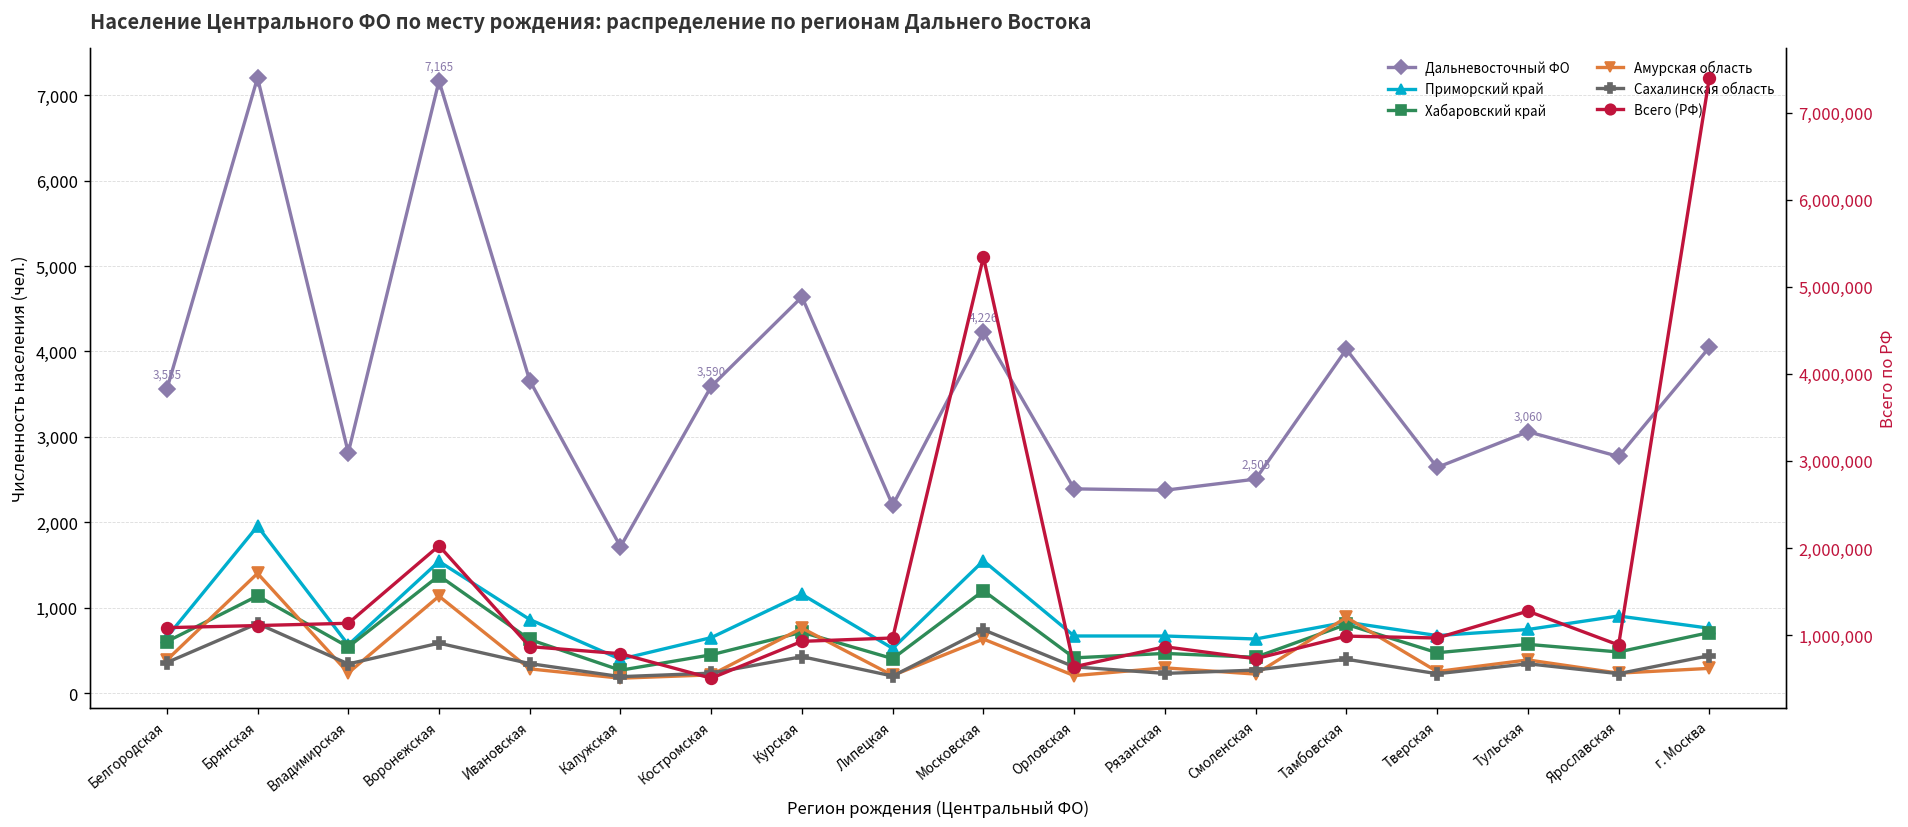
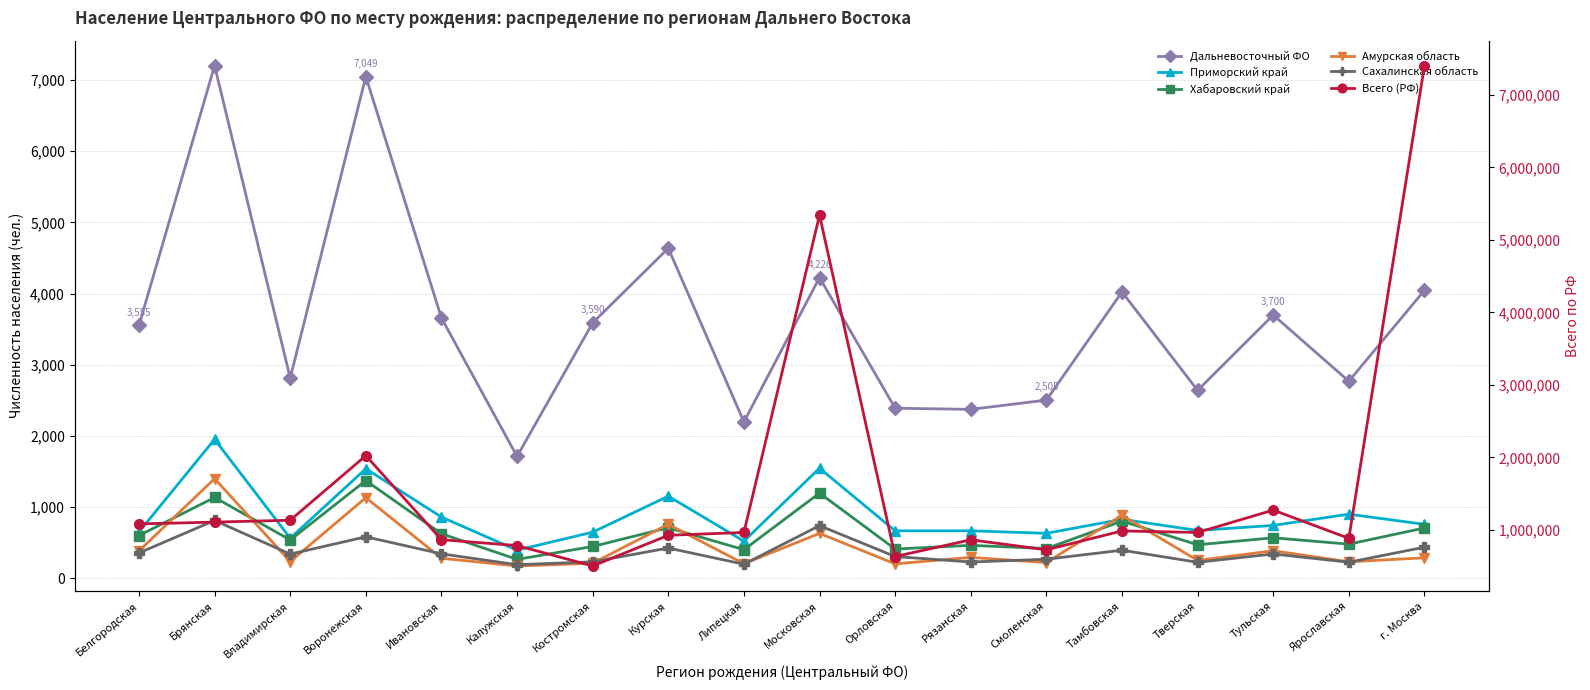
Дальневосточный ФО, Воронежская: 7,165 -> 7,049
Дальневосточный ФО, Тульская: 3,060 -> 3,700
